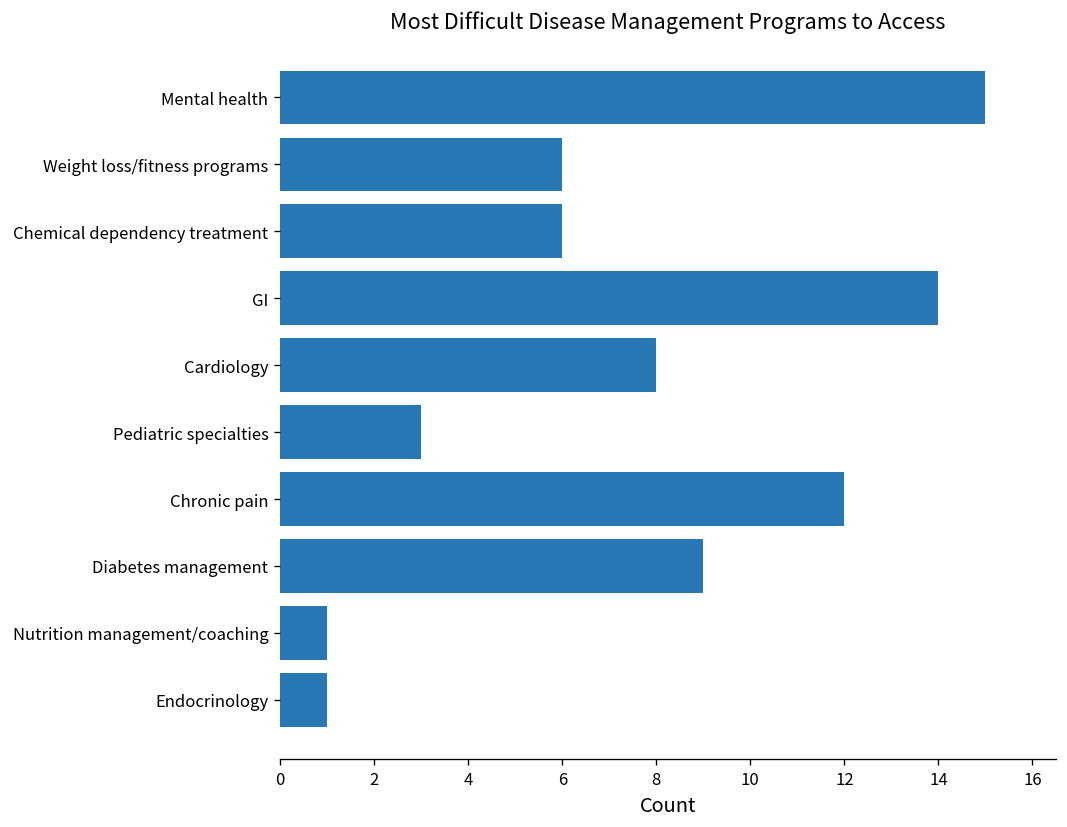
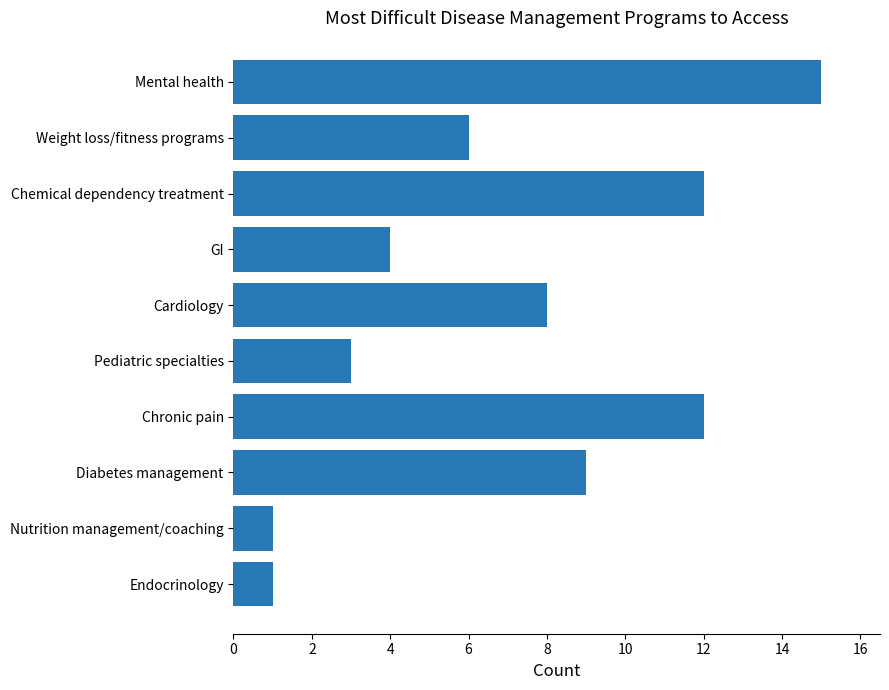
Chemical dependency treatment: 6 -> 12
GI: 14 -> 4
